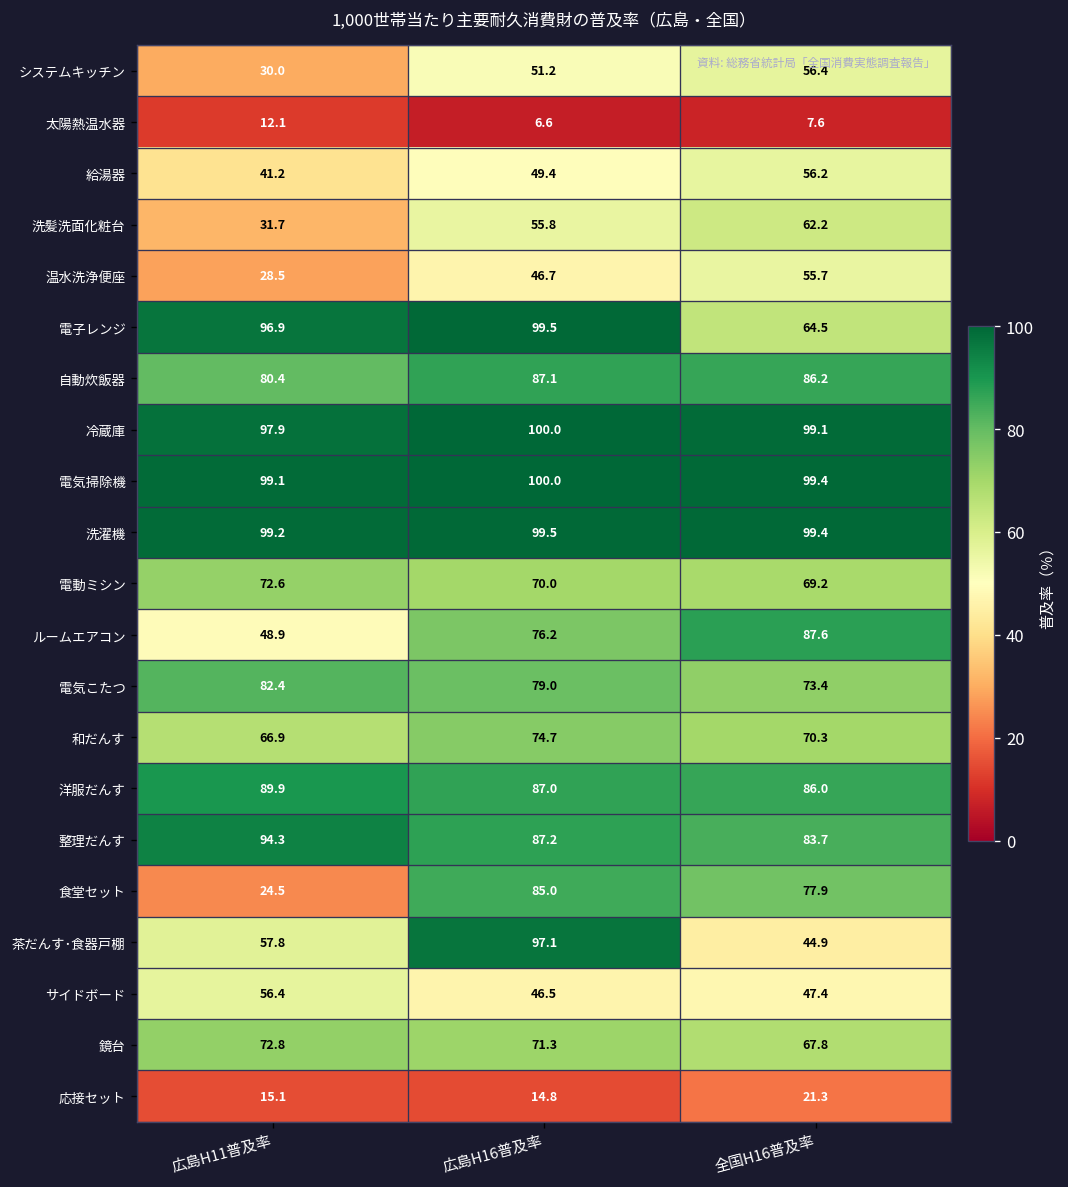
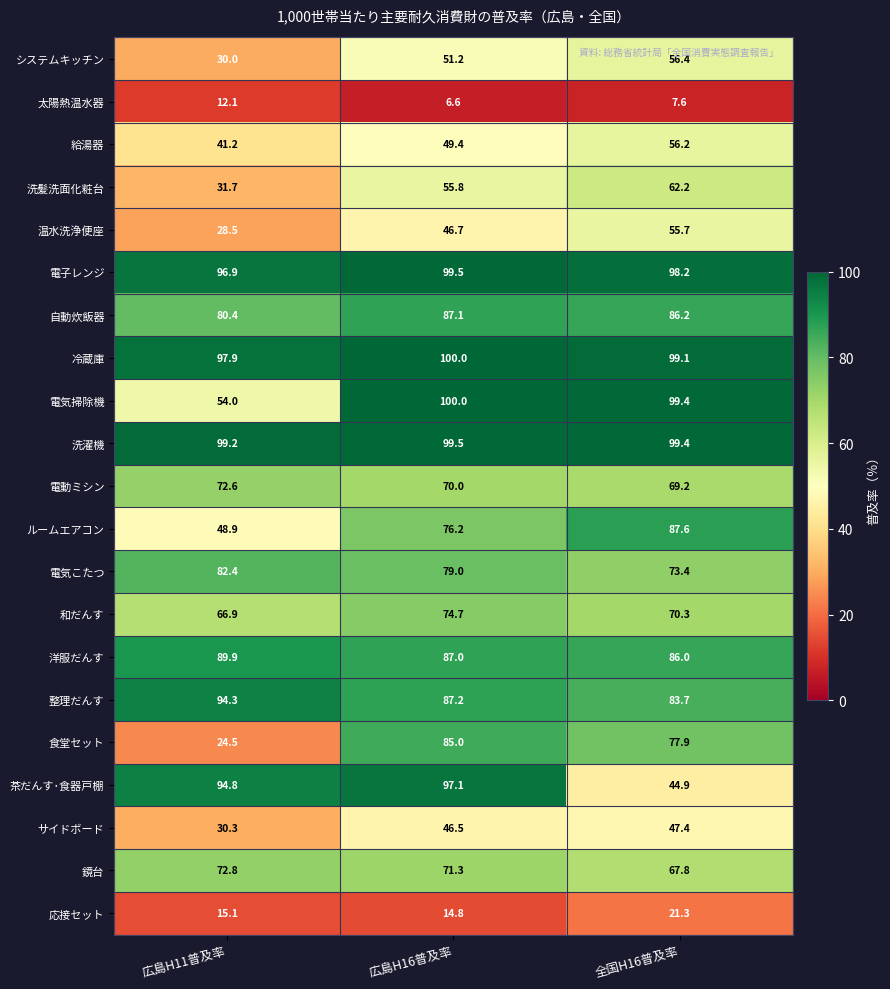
電子レンジ, 全国H16普及率: 64.5 -> 98.2
電気掃除機, 広島H11普及率: 99.1 -> 54.0
茶だんす･食器戸棚, 広島H11普及率: 57.8 -> 94.8
サイドボード, 広島H11普及率: 56.4 -> 30.3
